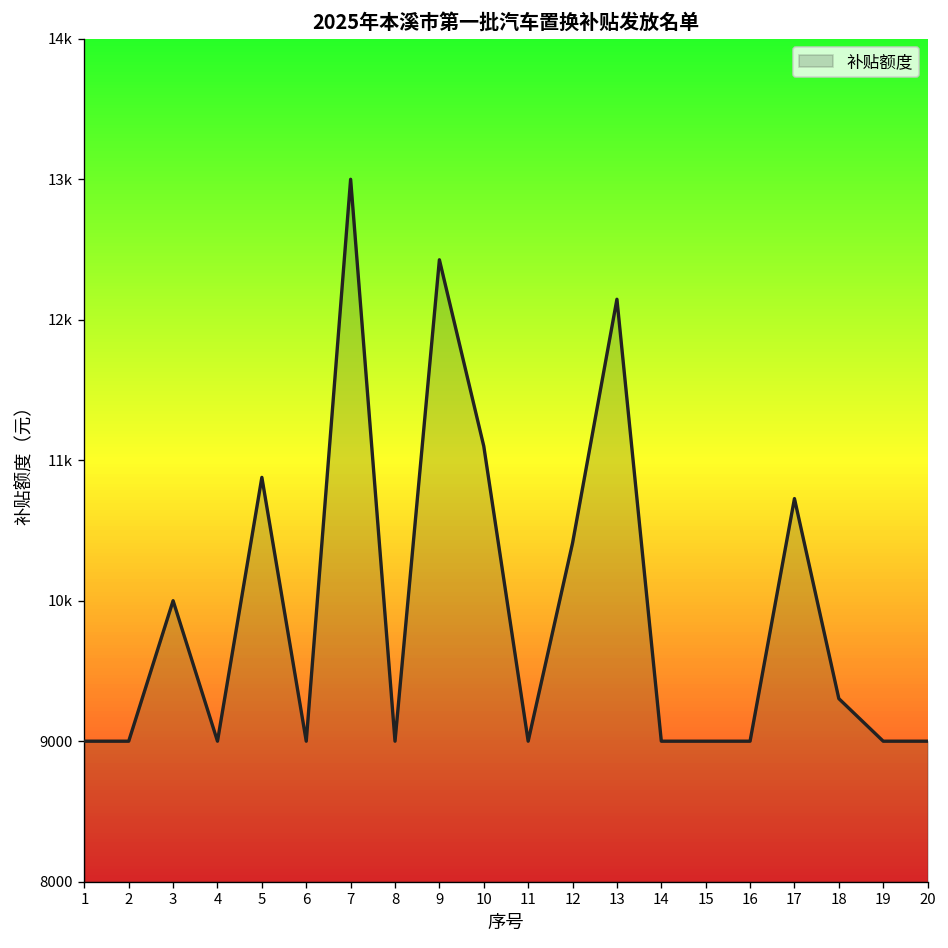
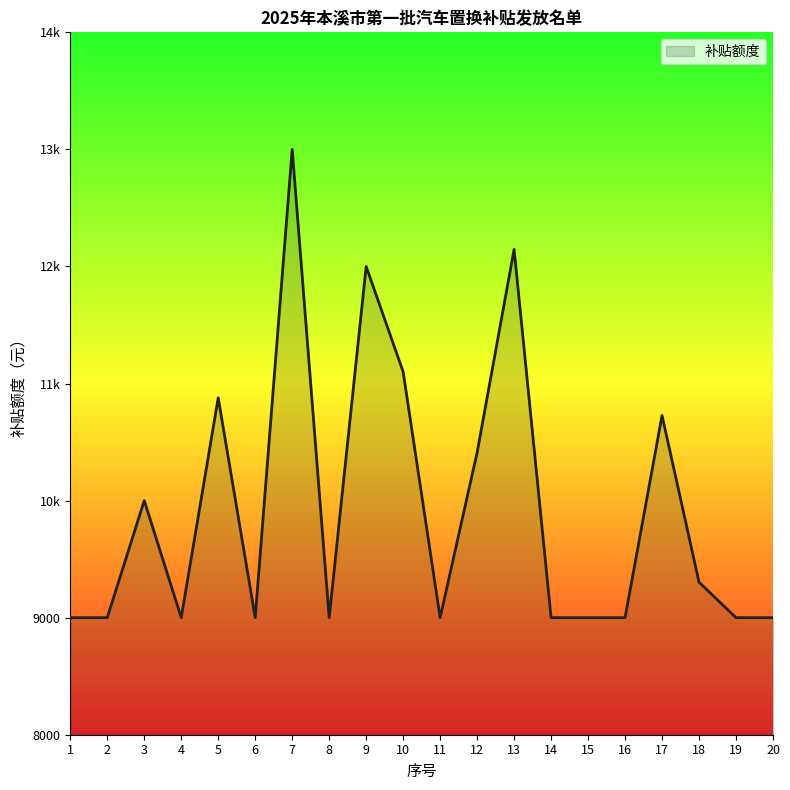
9: 12430 -> 12000
